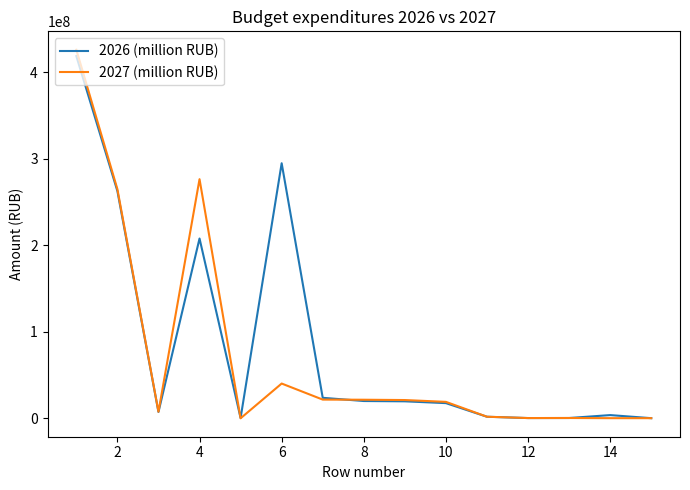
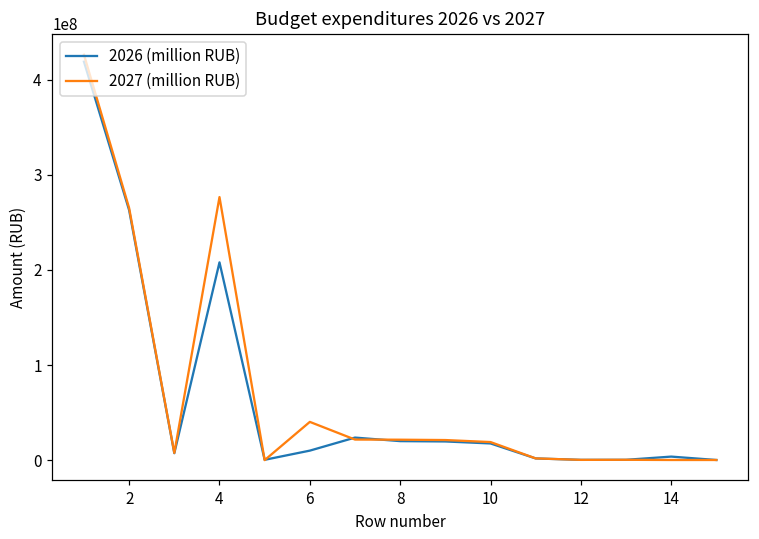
2026 (million RUB), 6: 290000000 -> 10000000
